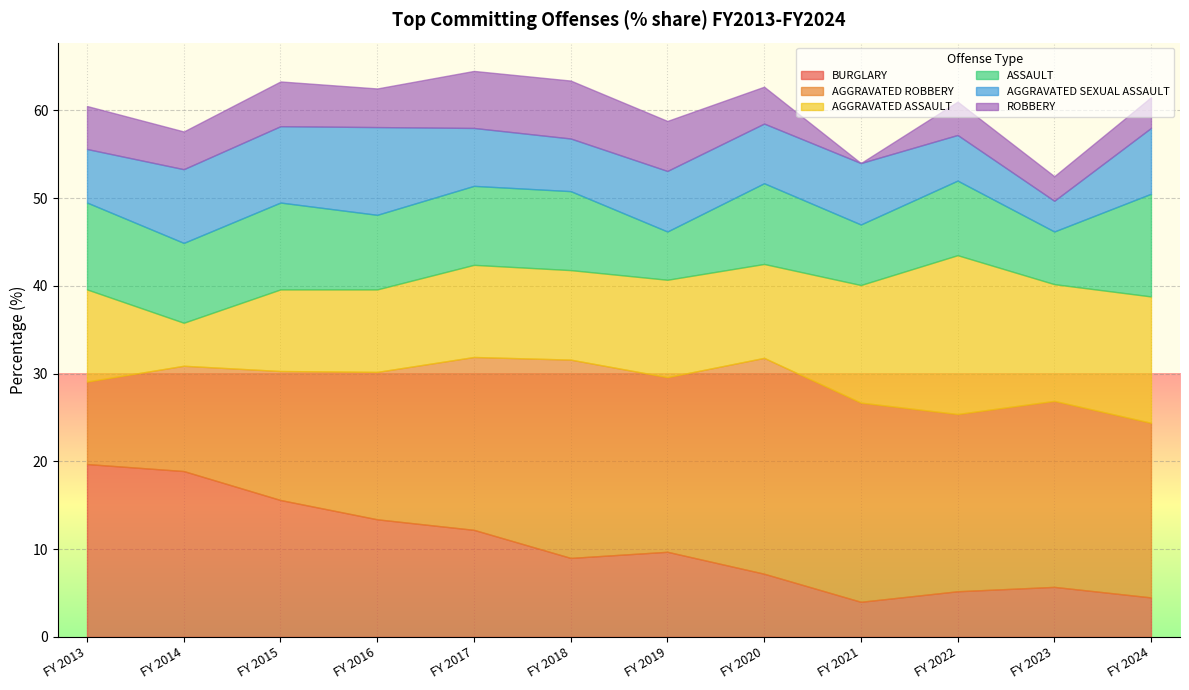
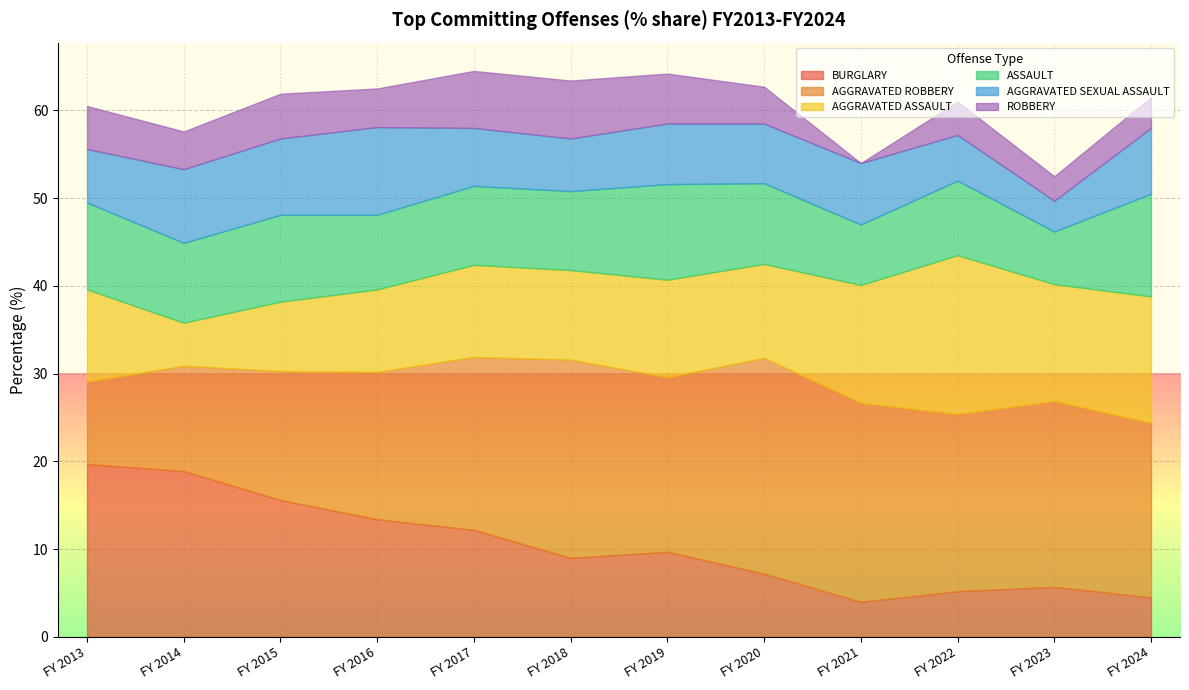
AGGRAVATED ASSAULT, FY 2015: 9 -> 8
ASSAULT, FY 2019: 6 -> 11
